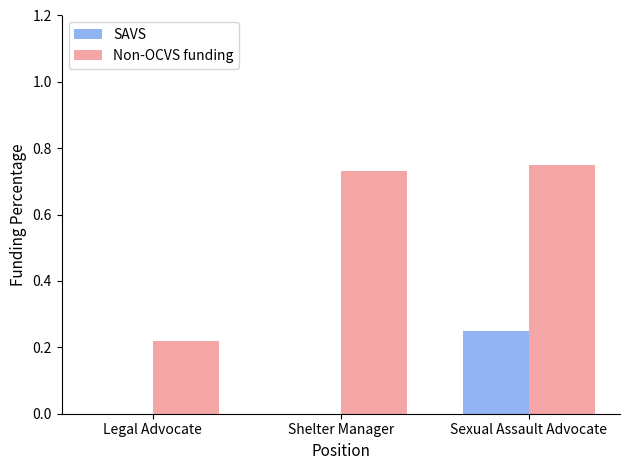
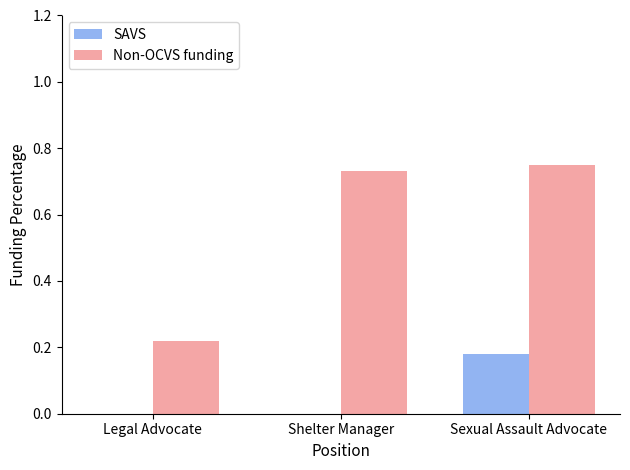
SAVS, Sexual Assault Advocate: 0.25 -> 0.18
